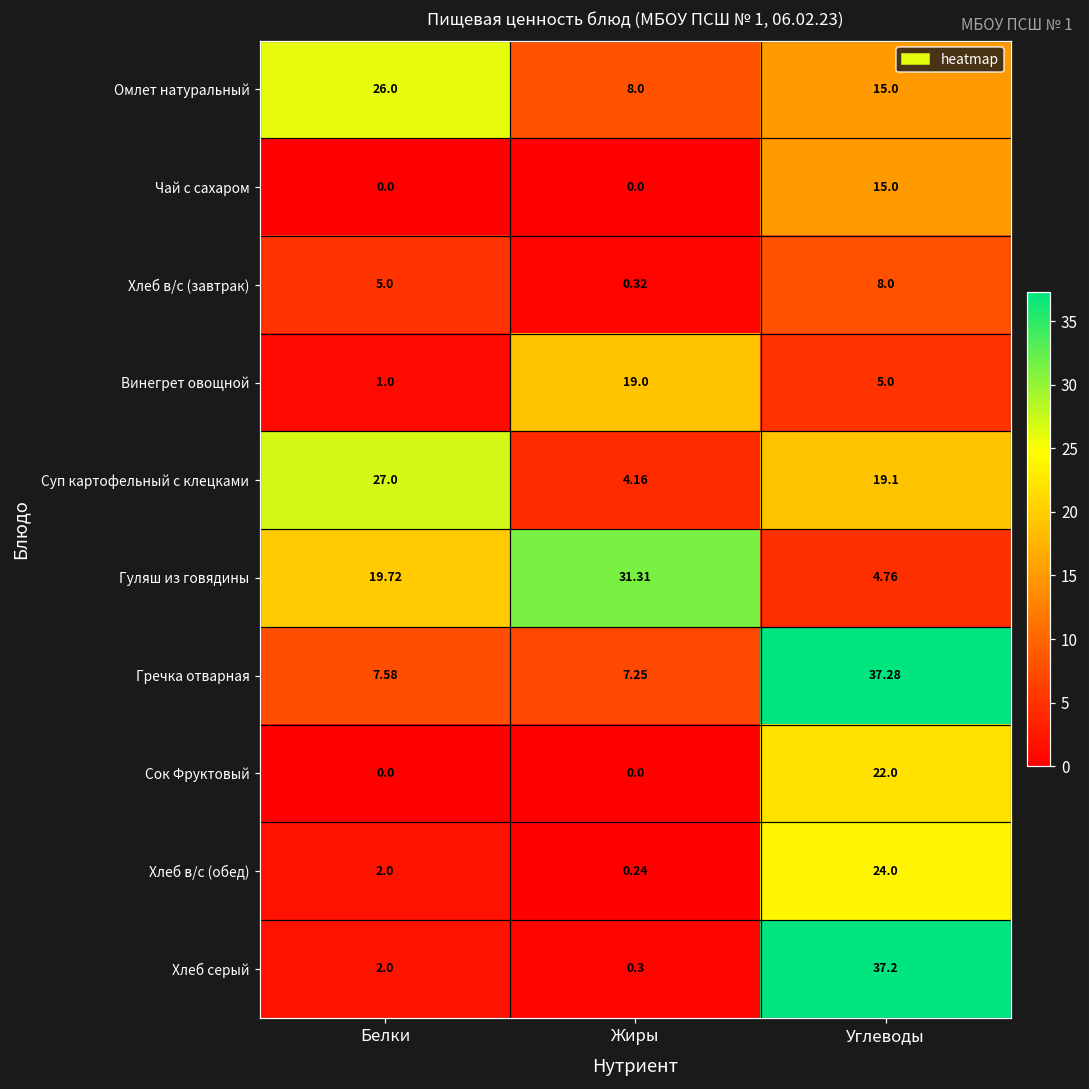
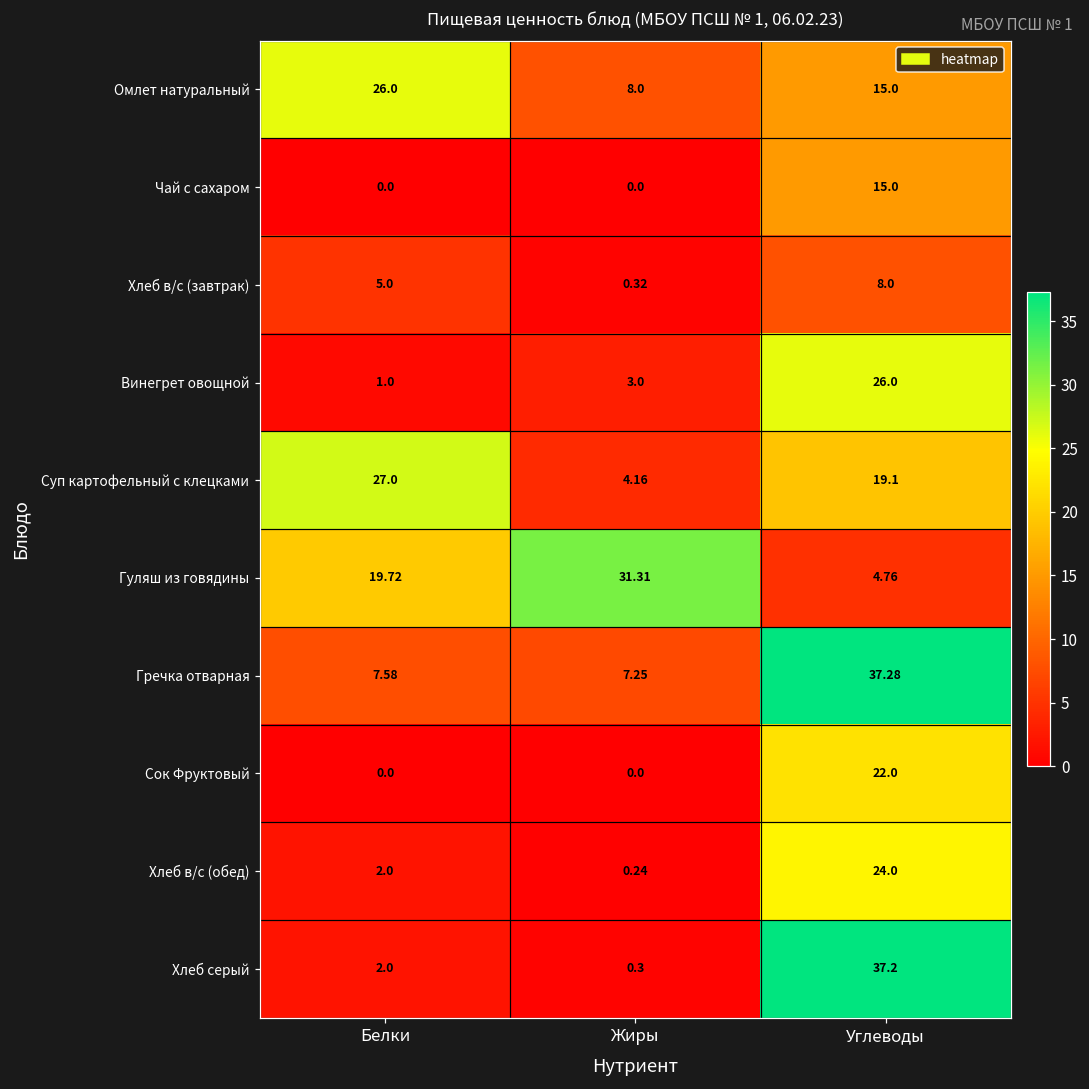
Винегрет овощной, Жиры: 19.0 -> 3.0
Винегрет овощной, Углеводы: 5.0 -> 26.0
